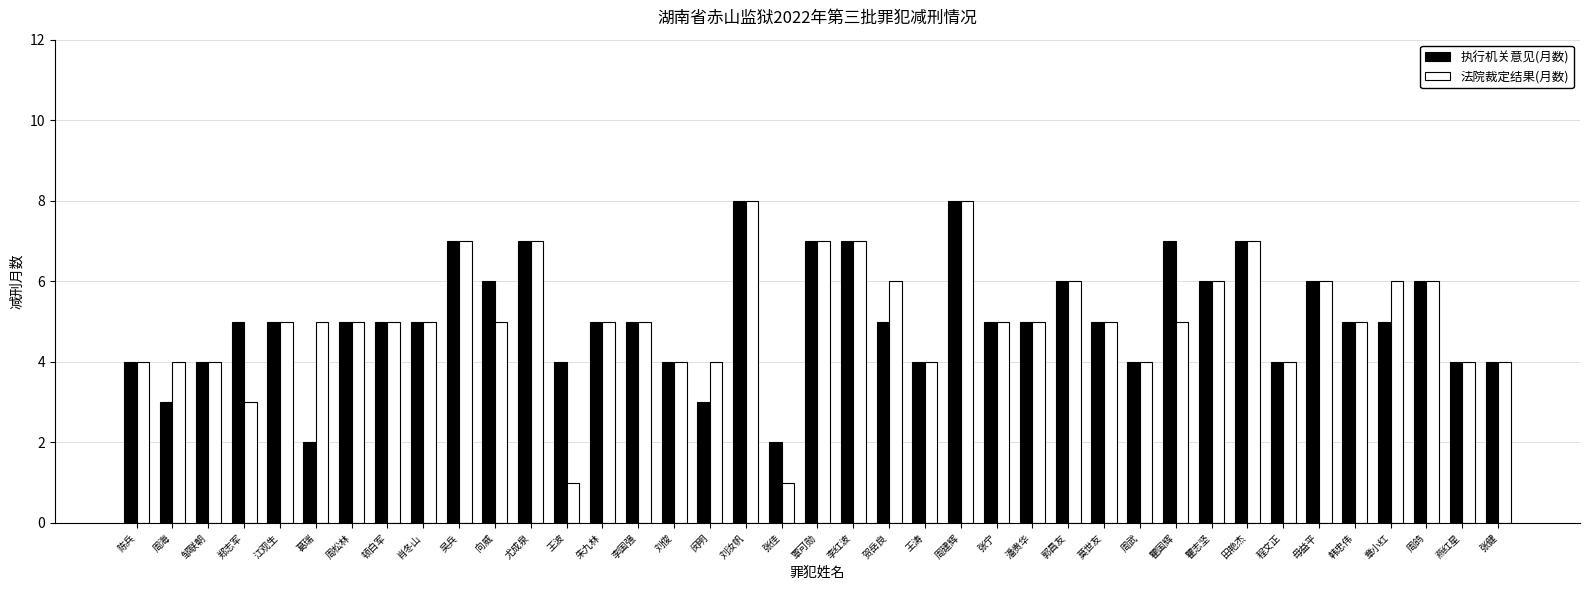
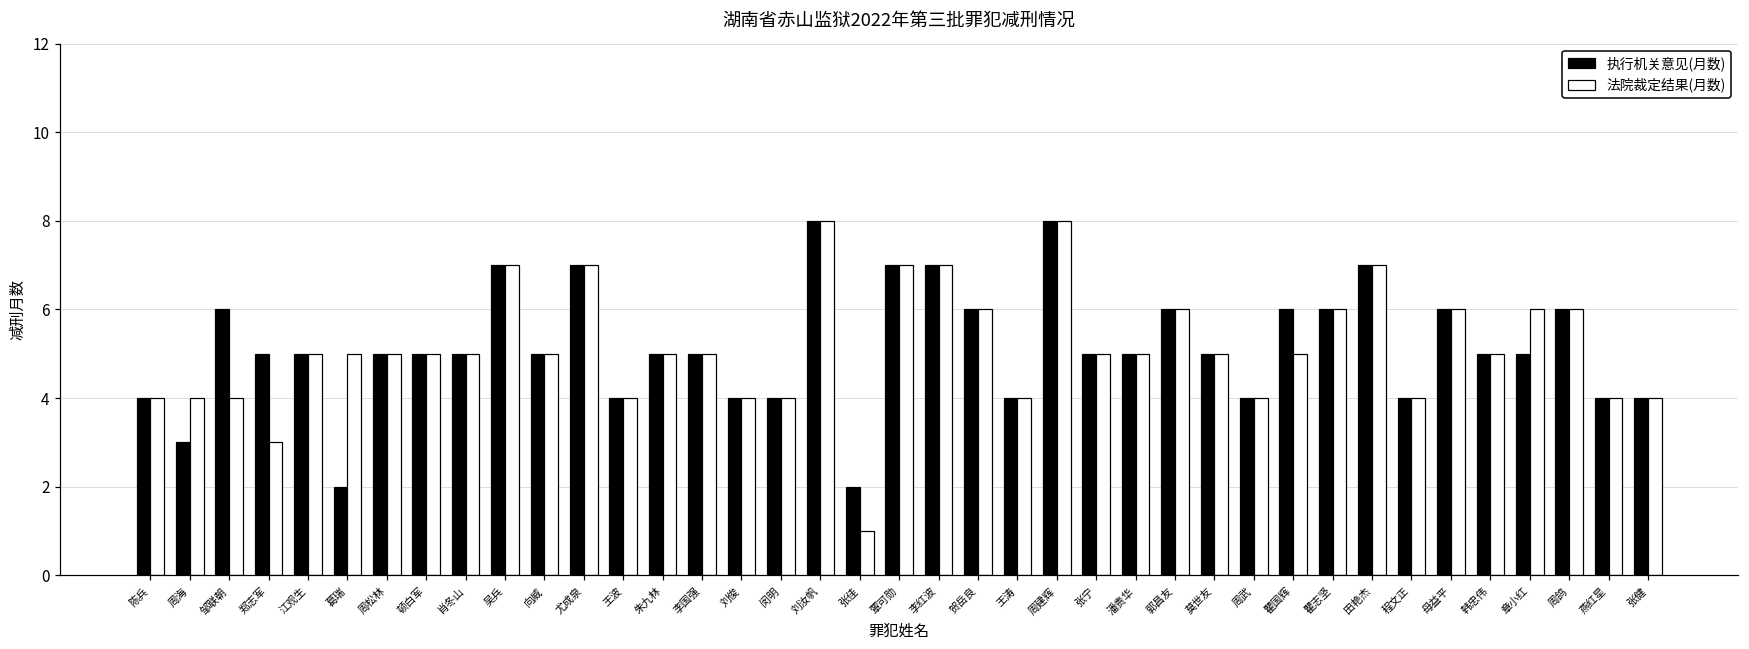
执行机关意见(月数), 邹联朝: 4 -> 6
执行机关意见(月数), 向威: 6 -> 5
法院裁定结果(月数), 王波: 1 -> 4
执行机关意见(月数), 闵明: 3 -> 4
执行机关意见(月数), 贺岳良: 5 -> 6
执行机关意见(月数), 瞿国辉: 7 -> 6
